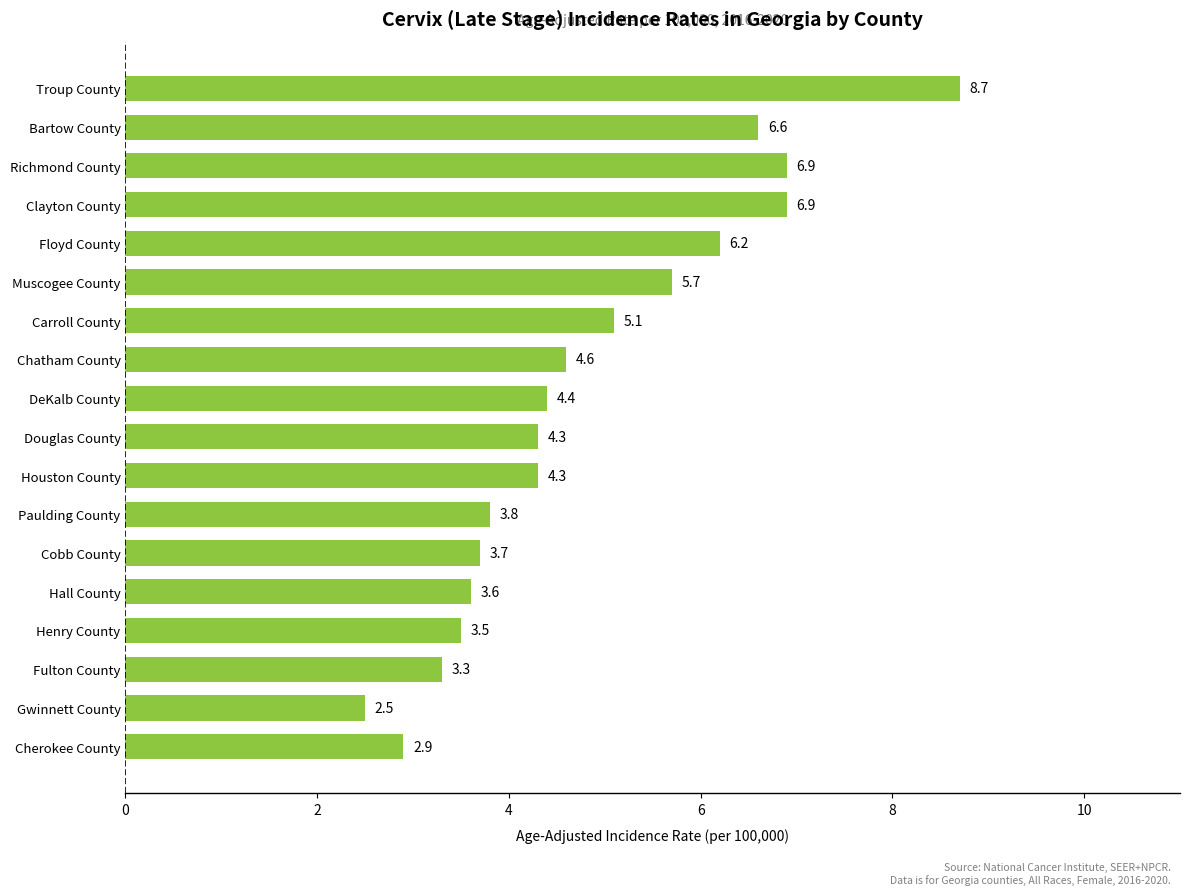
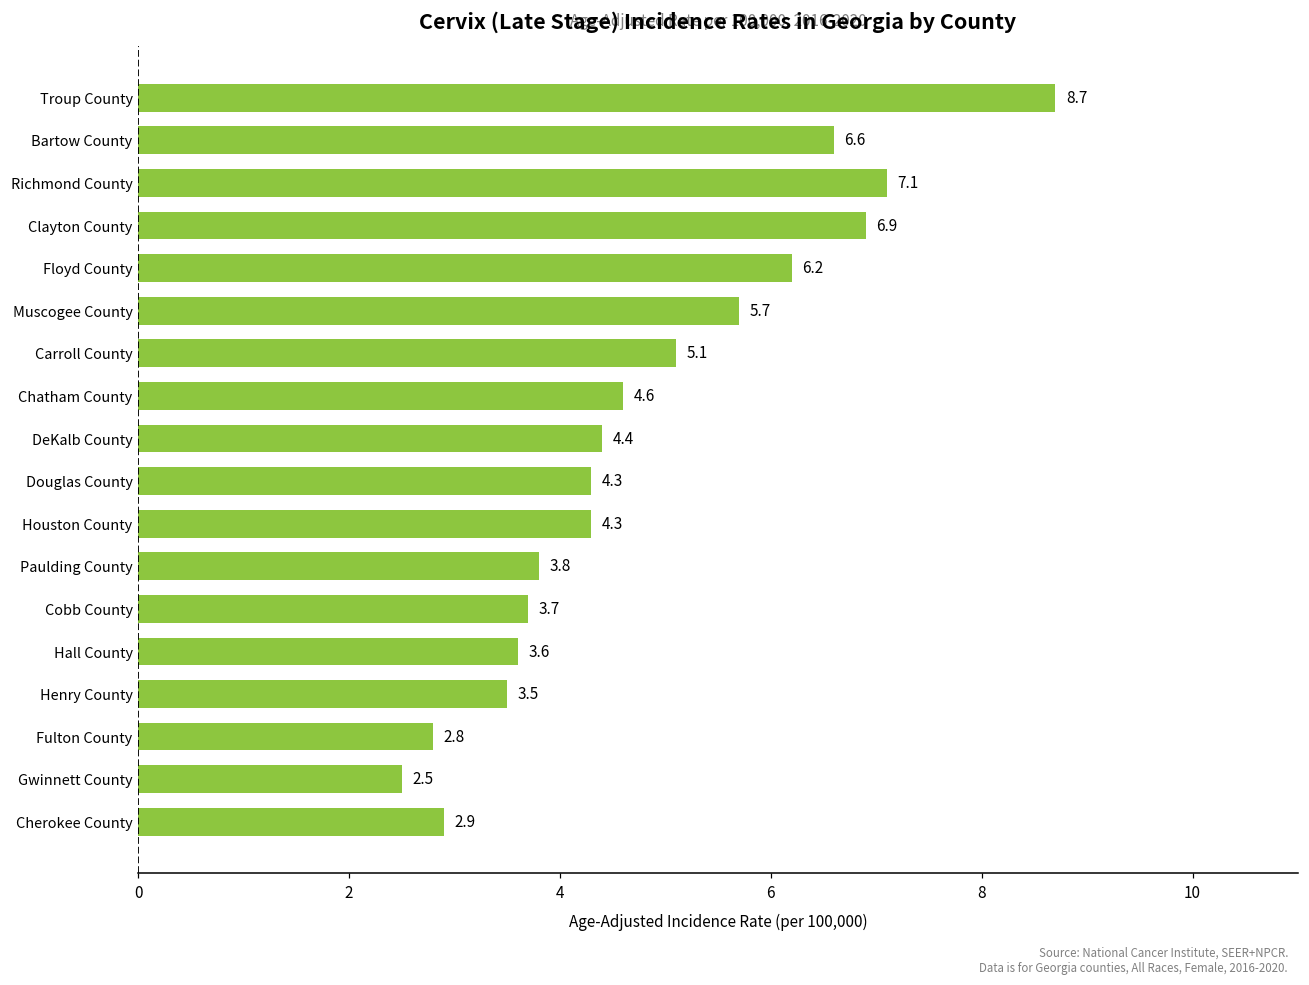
Richmond County: 6.9 -> 7.1
Fulton County: 3.3 -> 2.8
